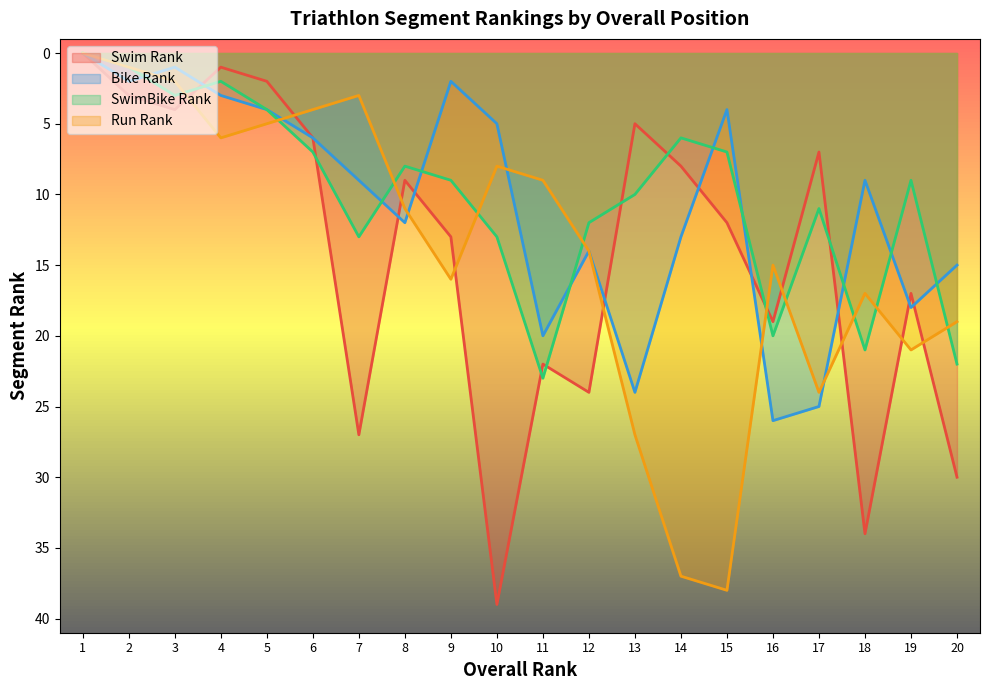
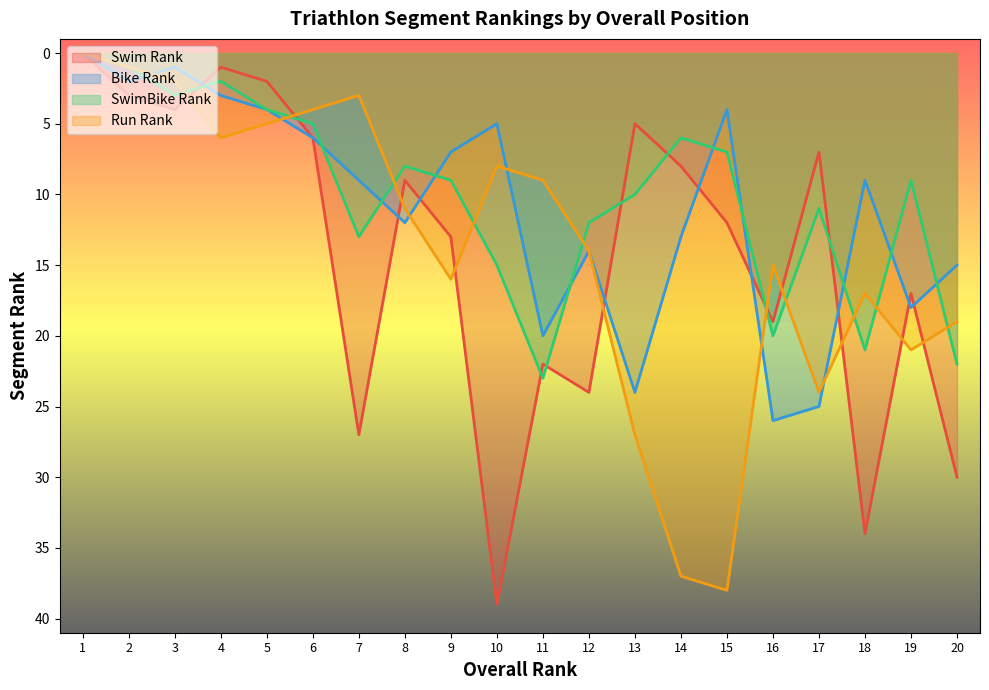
SwimBike Rank, 6: 7 -> 5
Bike Rank, 9: 2 -> 7
SwimBike Rank, 10: 13 -> 15
